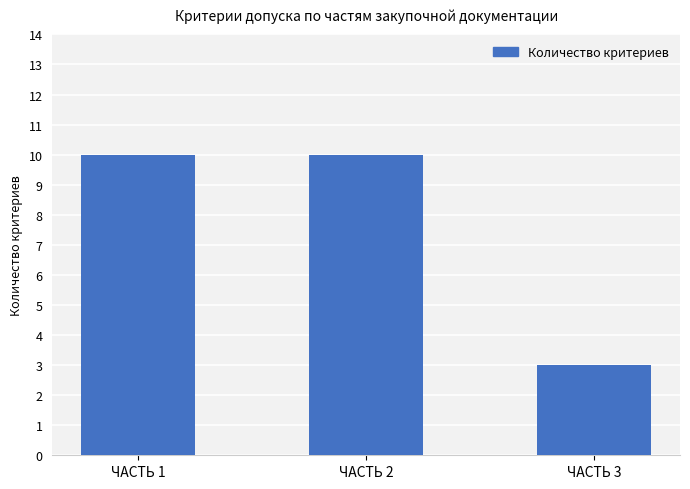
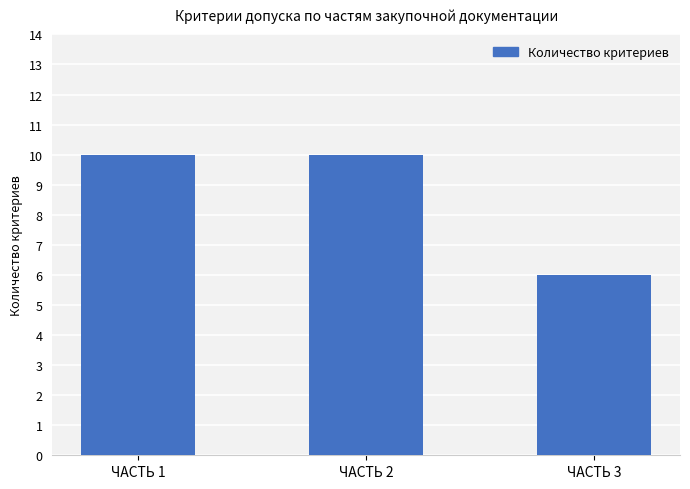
ЧАСТЬ 3: 3 -> 6
